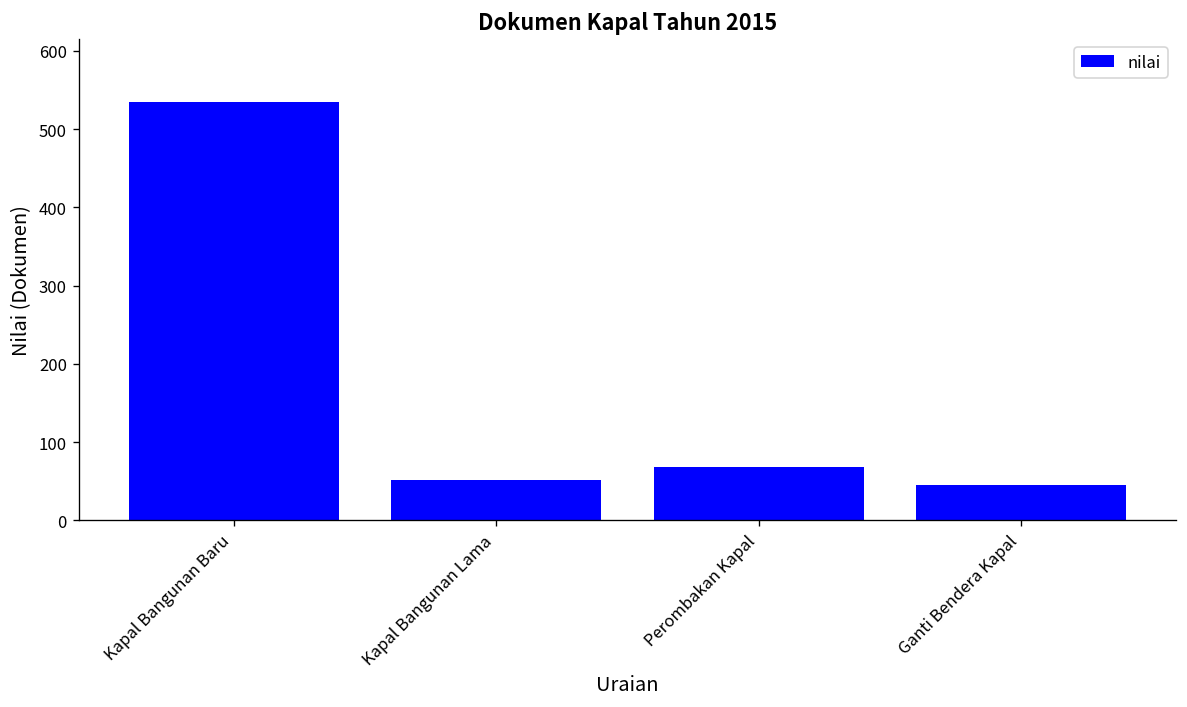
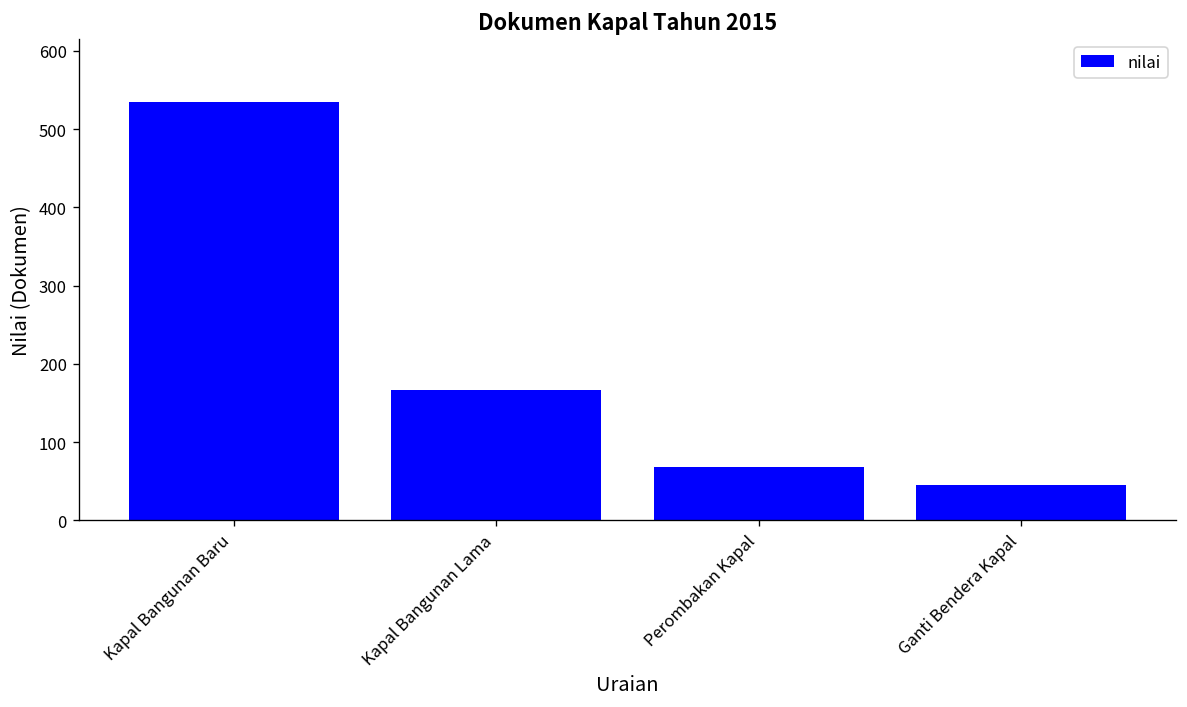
Kapal Bangunan Lama: 50 -> 170
